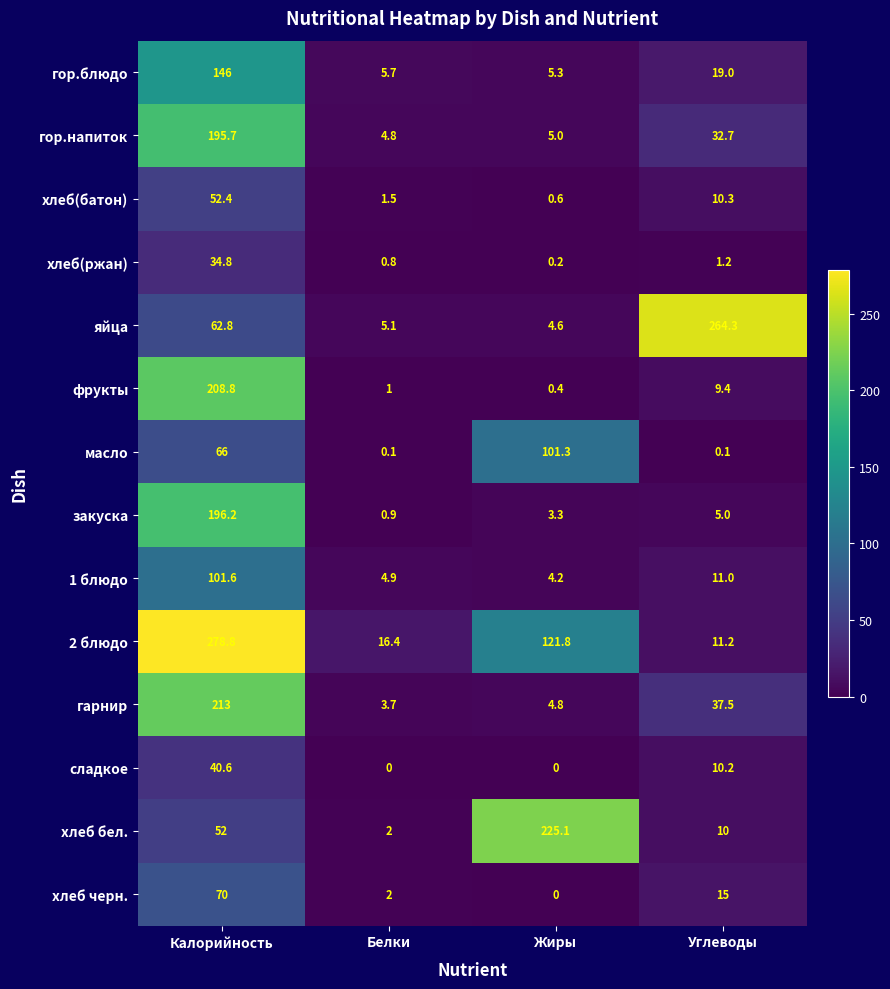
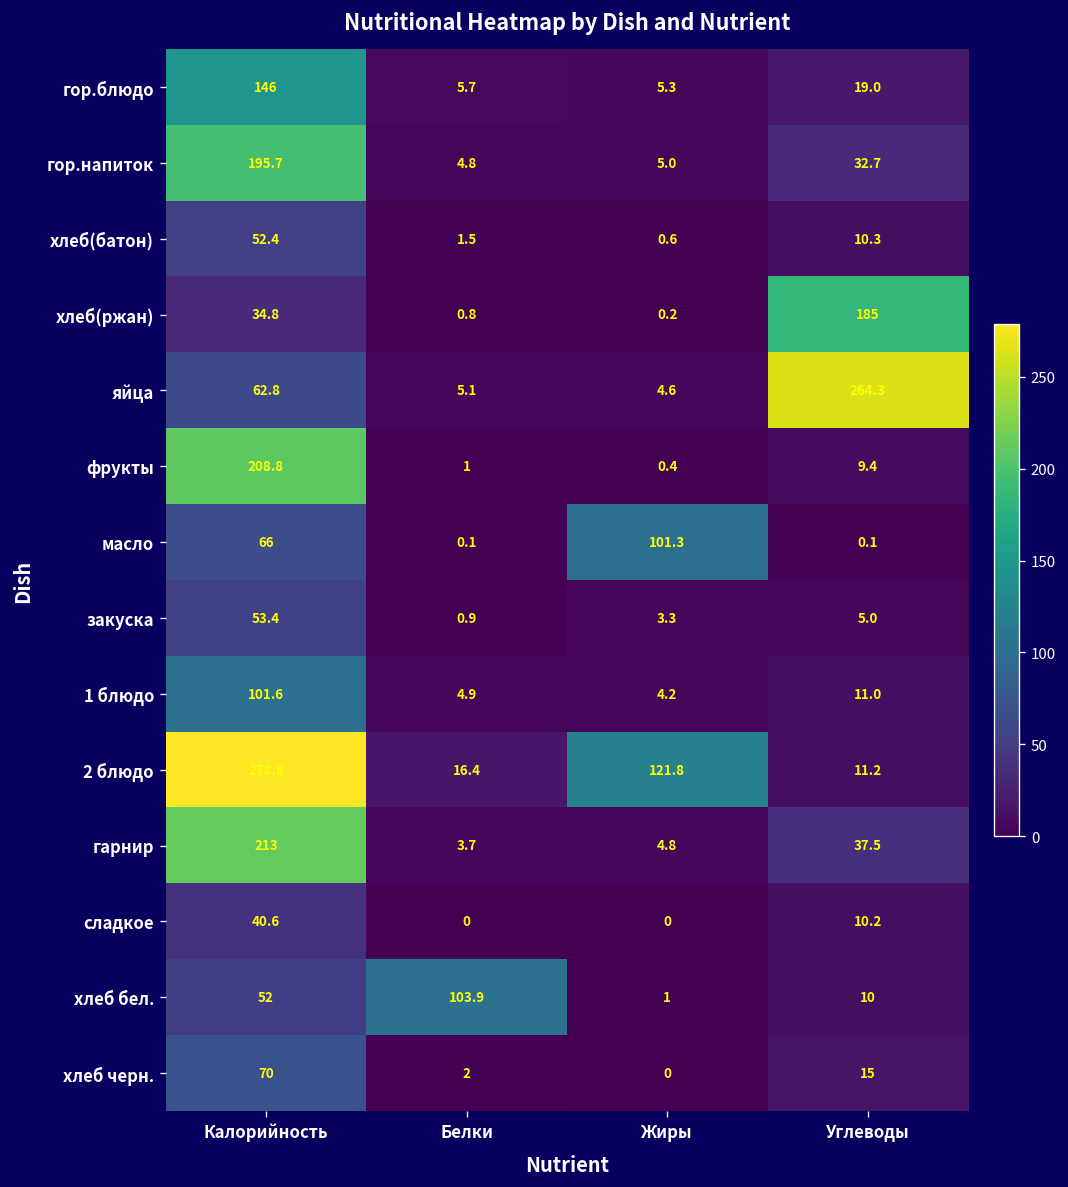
хлеб(ржан), Углеводы: 1.2 -> 185
закуска, Калорийность: 196.2 -> 53.4
хлеб бел., Белки: 2 -> 103.9
хлеб бел., Жиры: 225.1 -> 1
